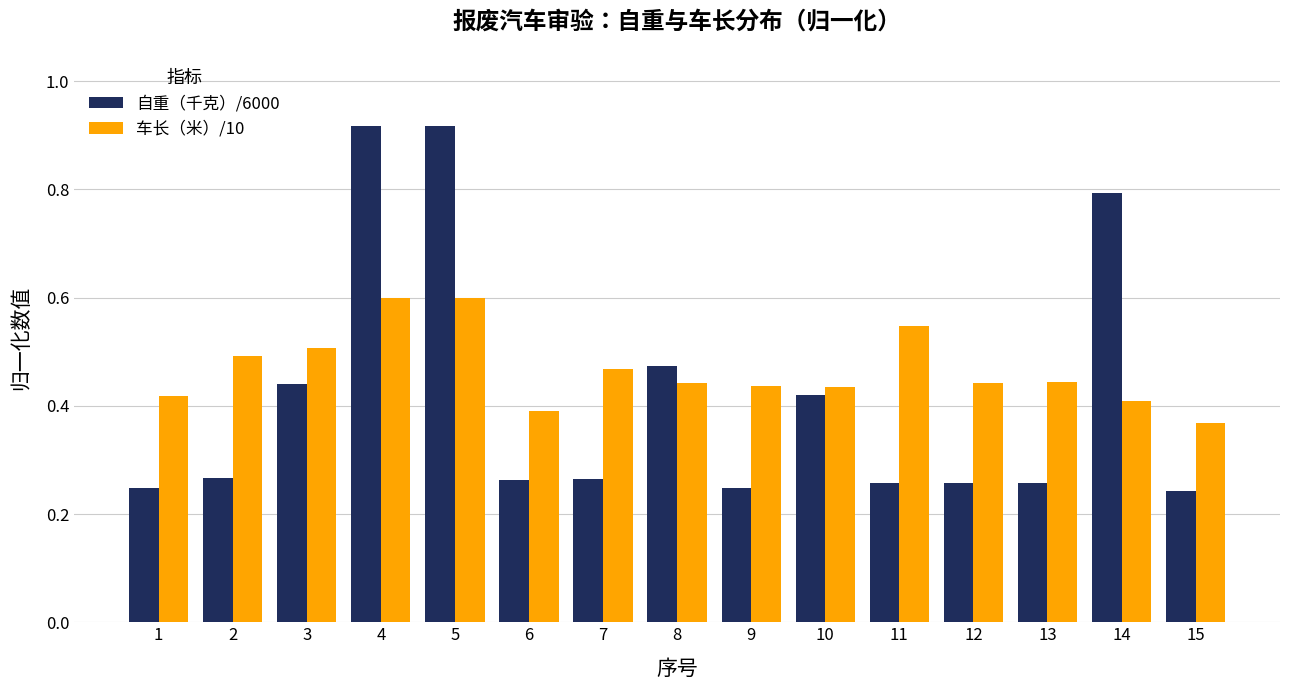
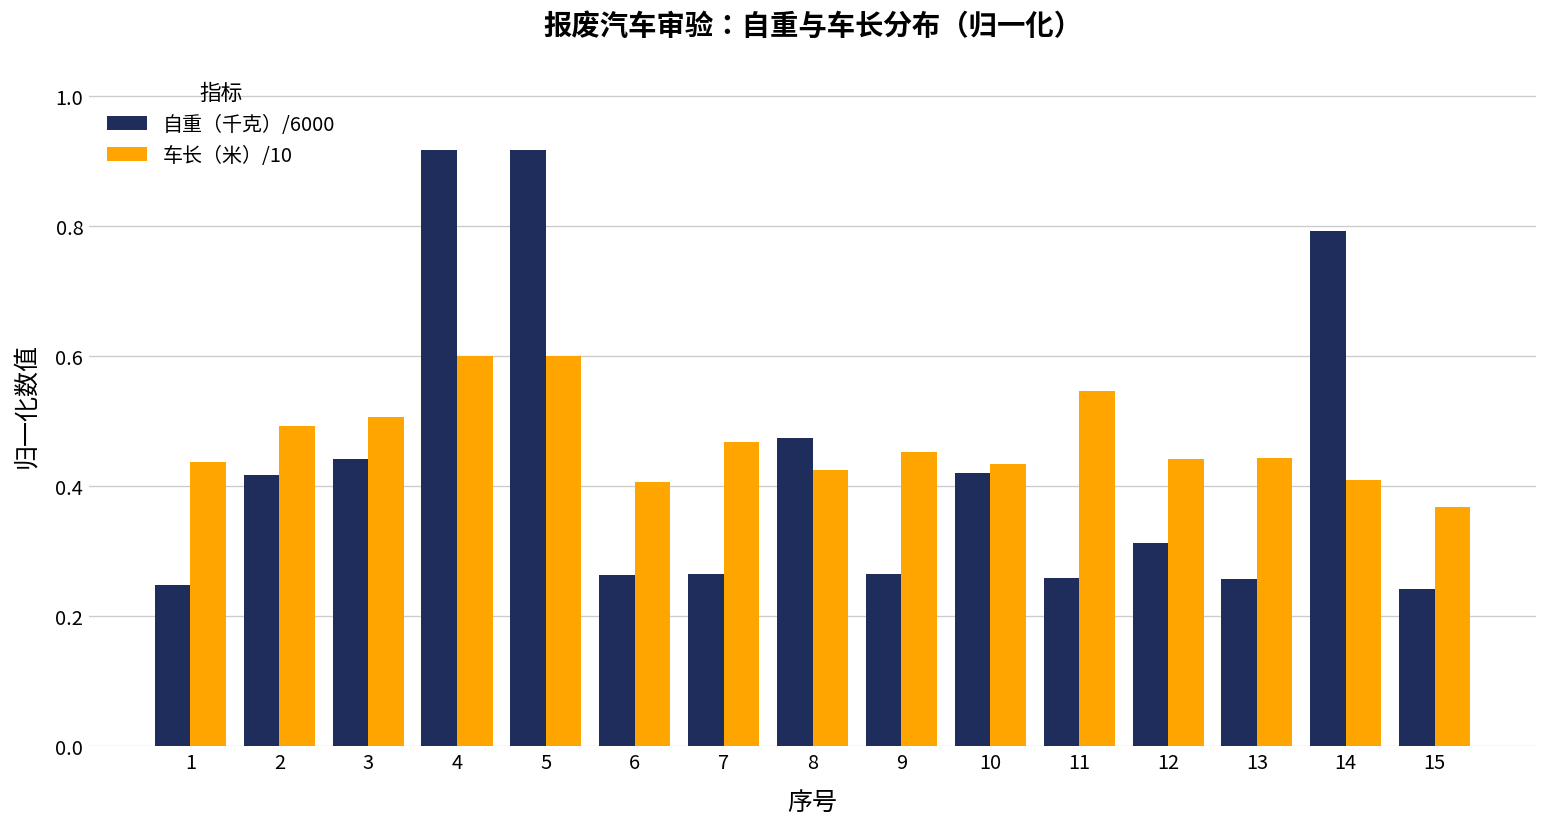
车长（米）/10, 1: 0.42 -> 0.44
自重（千克）/6000, 2: 0.27 -> 0.42
车长（米）/10, 6: 0.39 -> 0.41
车长（米）/10, 8: 0.44 -> 0.42
自重（千克）/6000, 9: 0.25 -> 0.27
车长（米）/10, 9: 0.44 -> 0.45
自重（千克）/6000, 12: 0.26 -> 0.31
